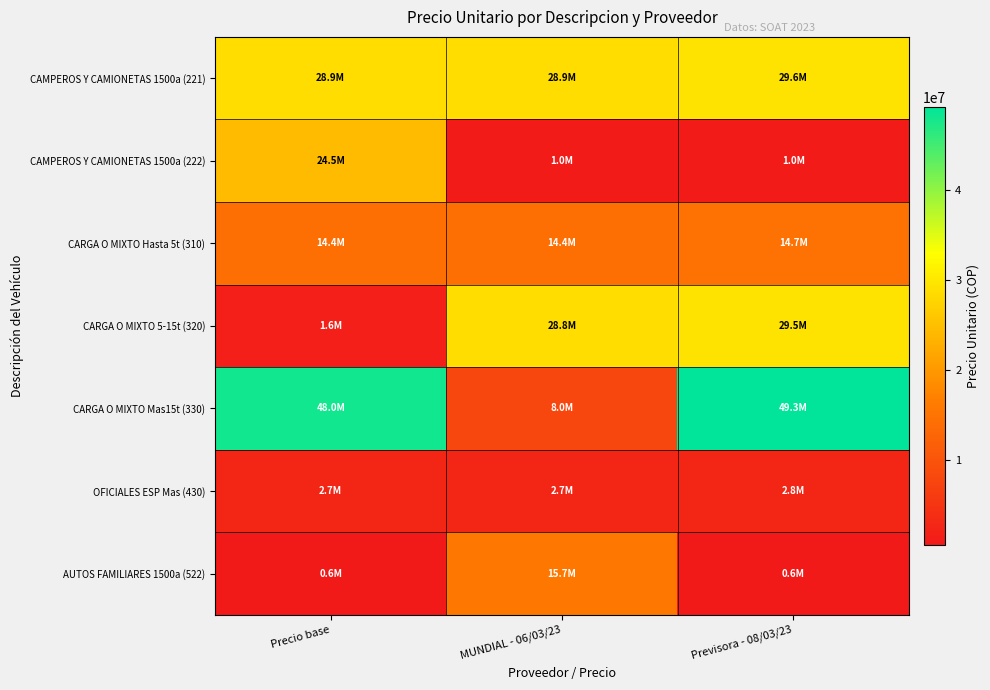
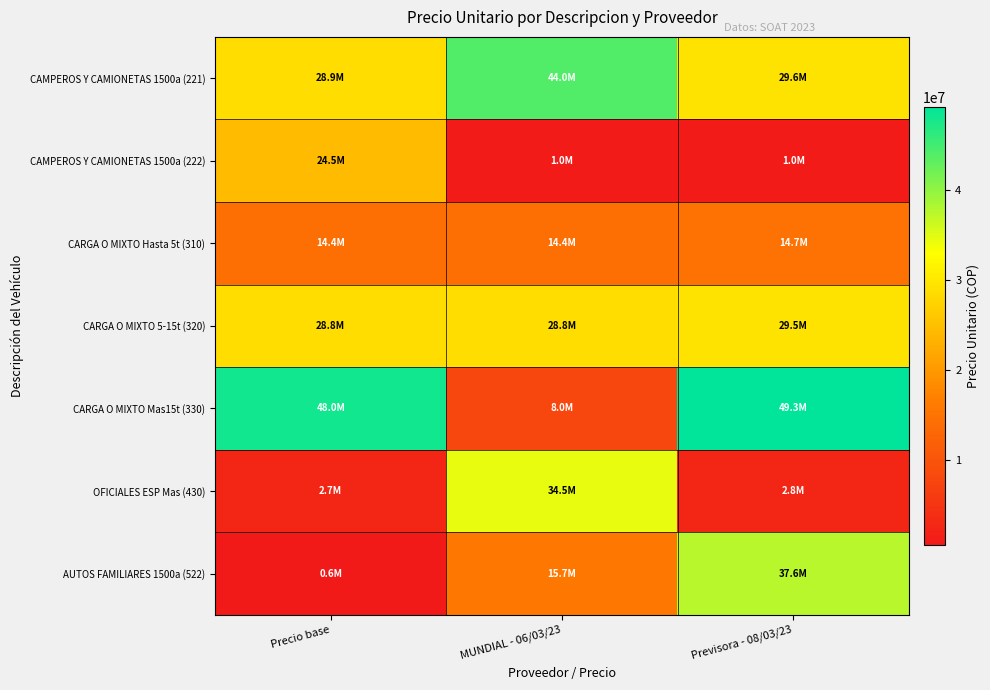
CAMPEROS Y CAMIONETAS 1500a (221), MUNDIAL - 06/03/23: 28.9M -> 44.0M
CARGA O MIXTO 5-15t (320), Precio base: 1.6M -> 28.8M
OFICIALES ESP Mas (430), MUNDIAL - 06/03/23: 2.7M -> 34.5M
AUTOS FAMILIARES 1500a (522), Previsora - 08/03/23: 0.6M -> 37.6M
